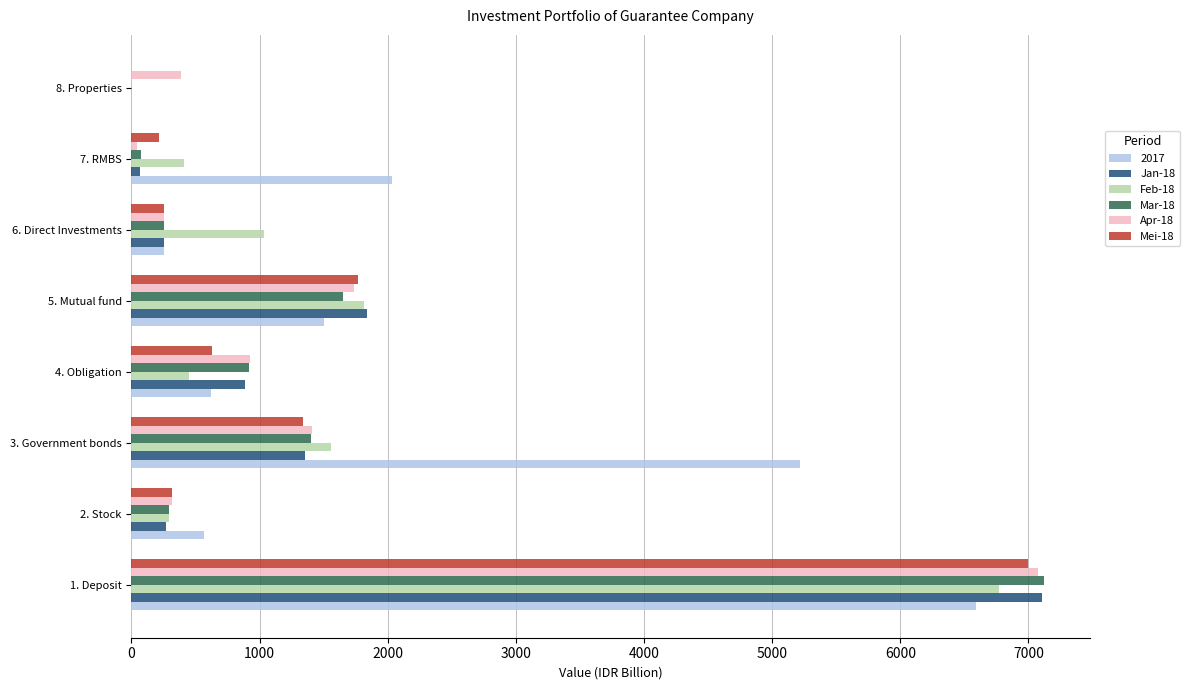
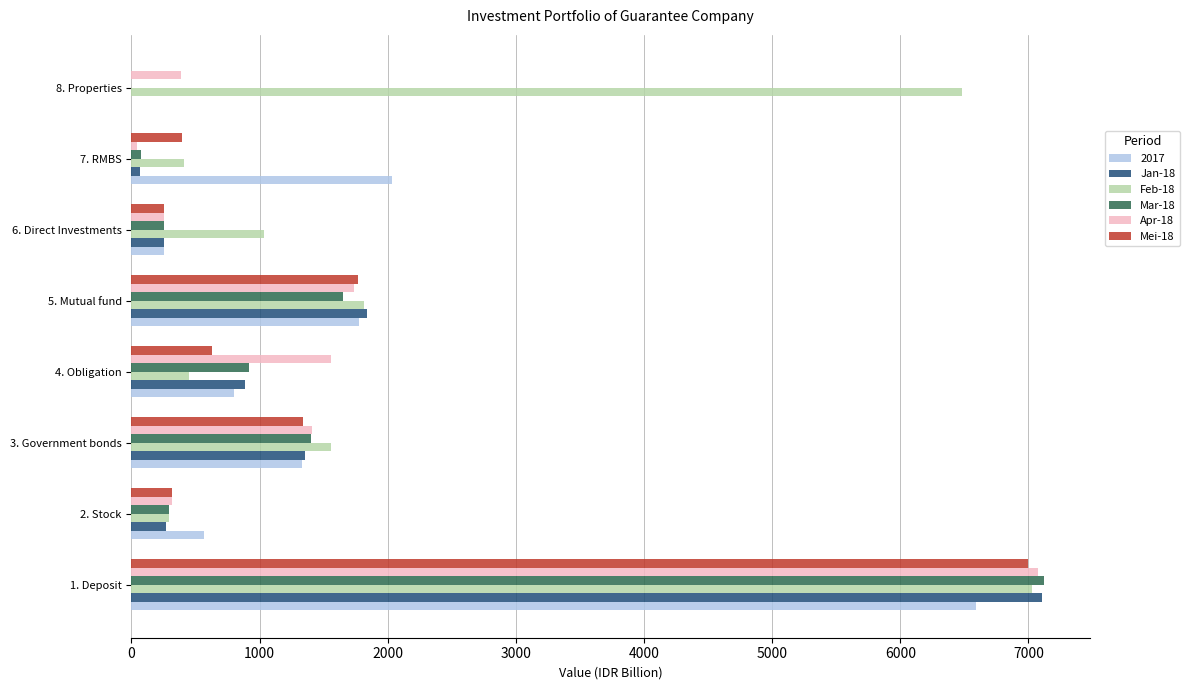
Feb-18, 8. Properties: 0 -> 6480
Mei-18, 7. RMBS: 210 -> 390
2017, 5. Mutual fund: 1500 -> 1770
Apr-18, 4. Obligation: 930 -> 1560
2017, 4. Obligation: 620 -> 800
2017, 3. Government bonds: 5220 -> 1330
Feb-18, 1. Deposit: 6770 -> 7030
